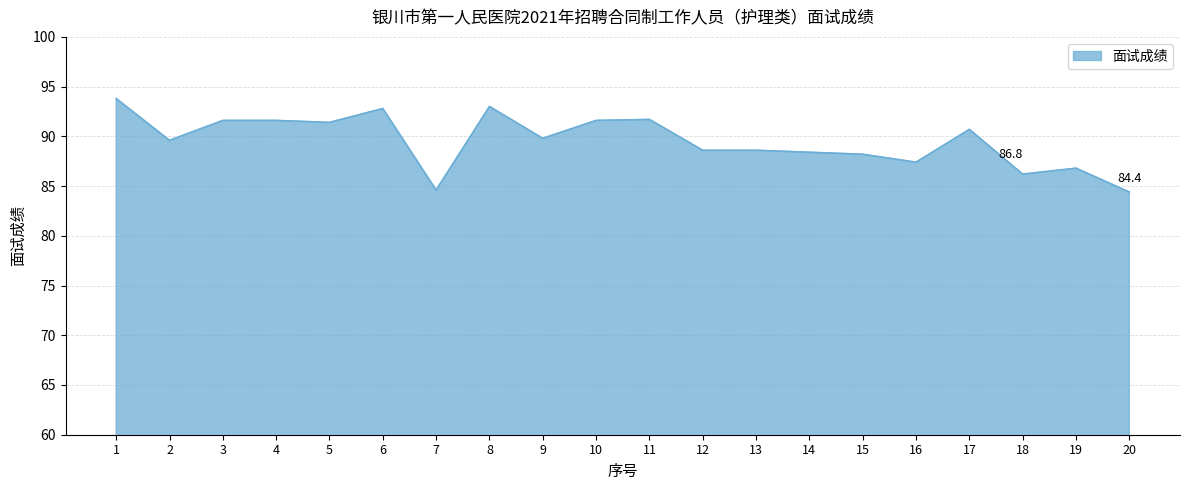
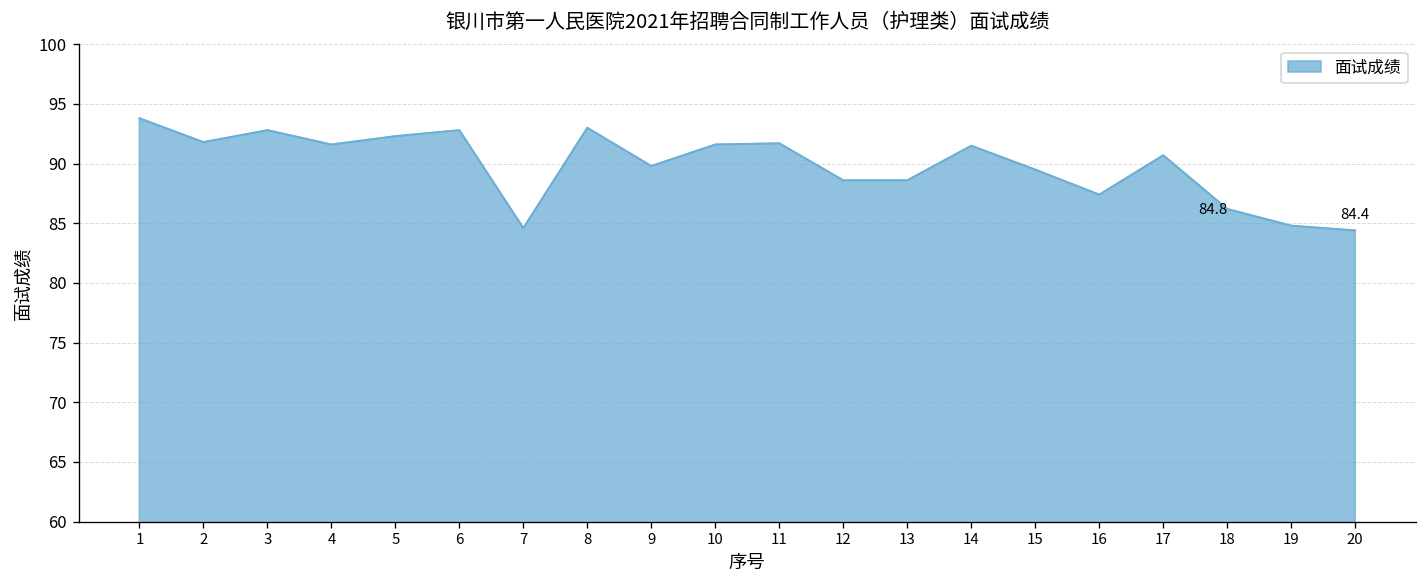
2: 90 -> 92
3: 92 -> 93
5: 91 -> 92
14: 88 -> 92
15: 88 -> 90
19: 86.8 -> 84.8
